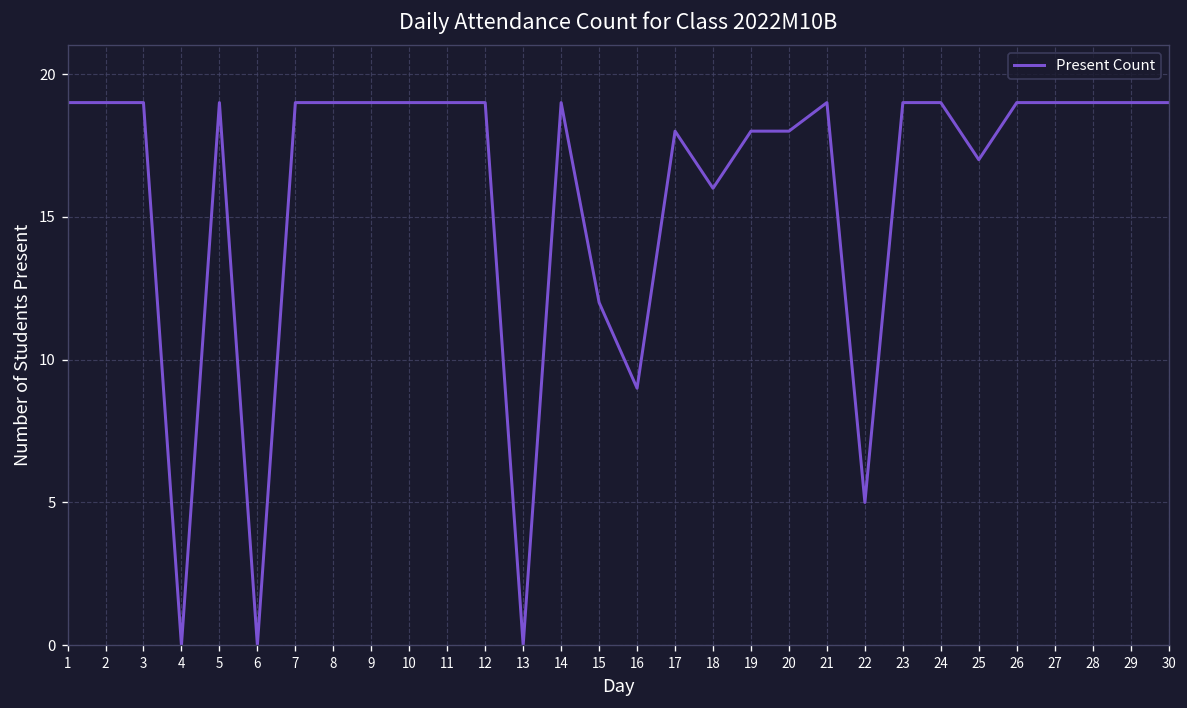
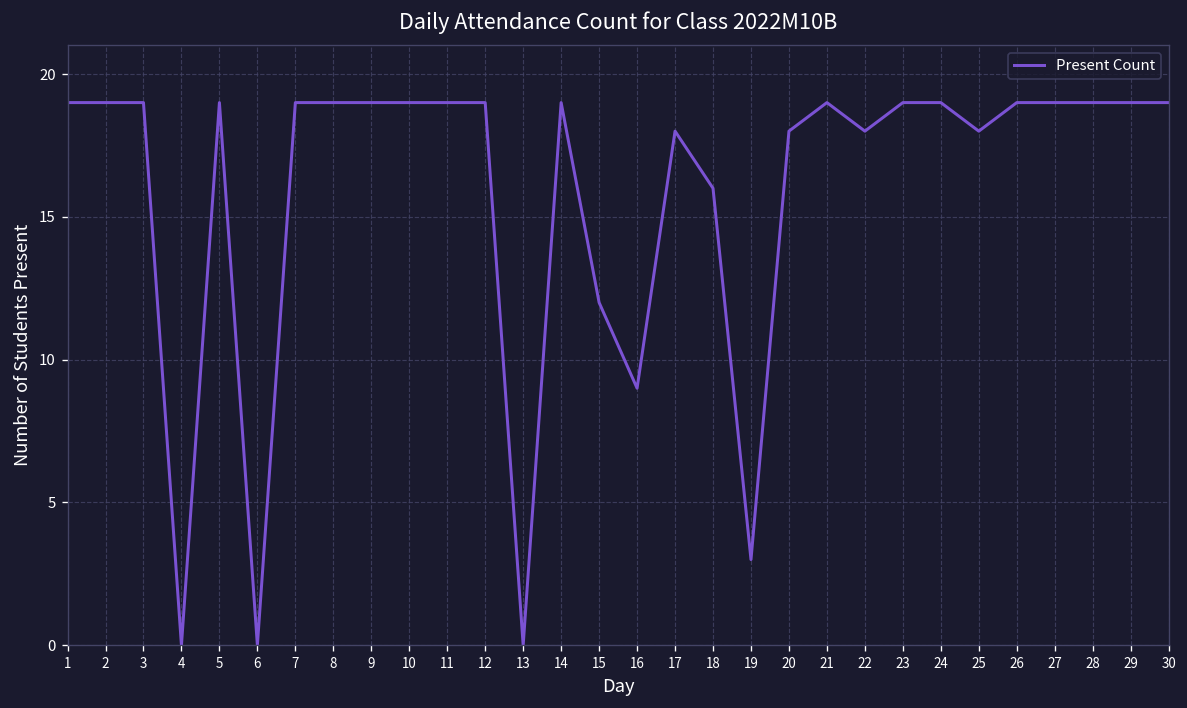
19: 18 -> 3
22: 5 -> 18
25: 17 -> 18
